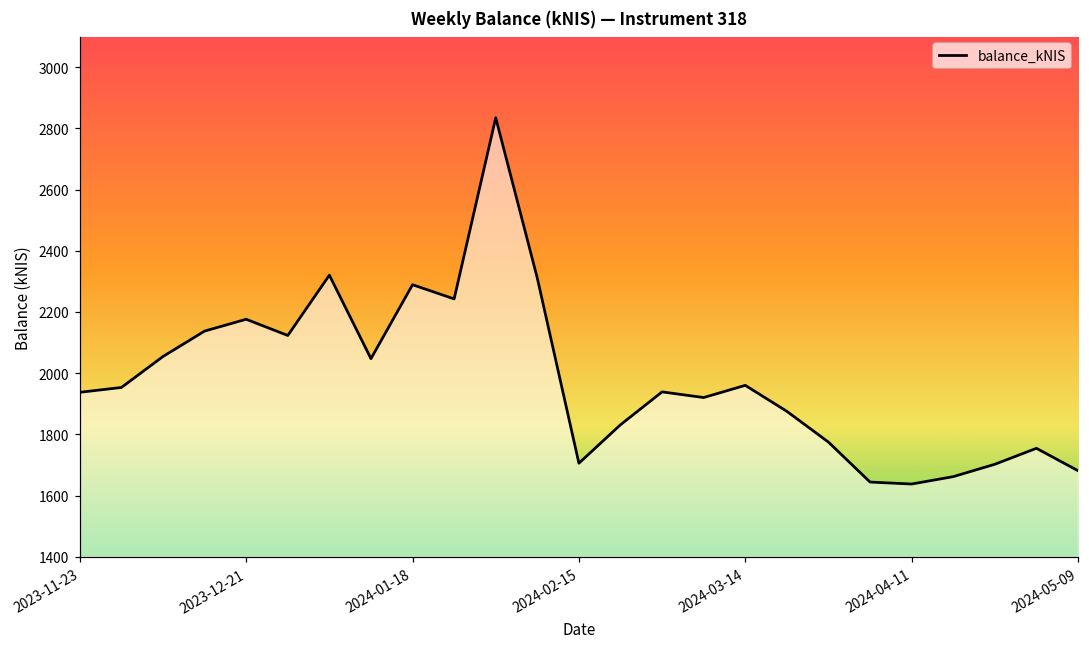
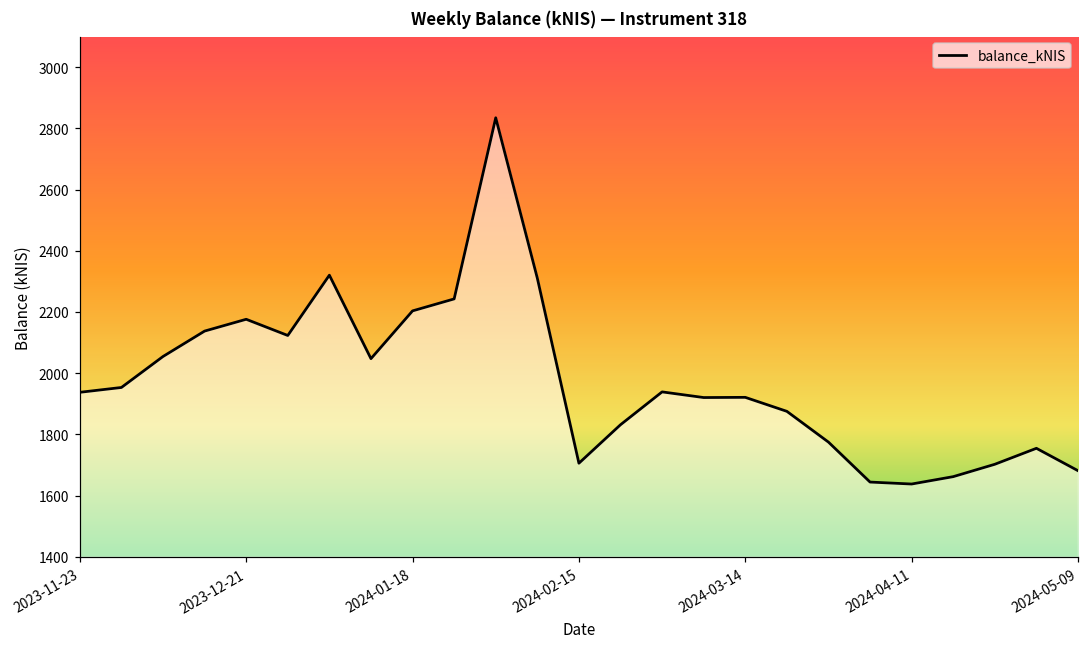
2024-01-18: 2290 -> 2200
2024-03-14: 1960 -> 1920
